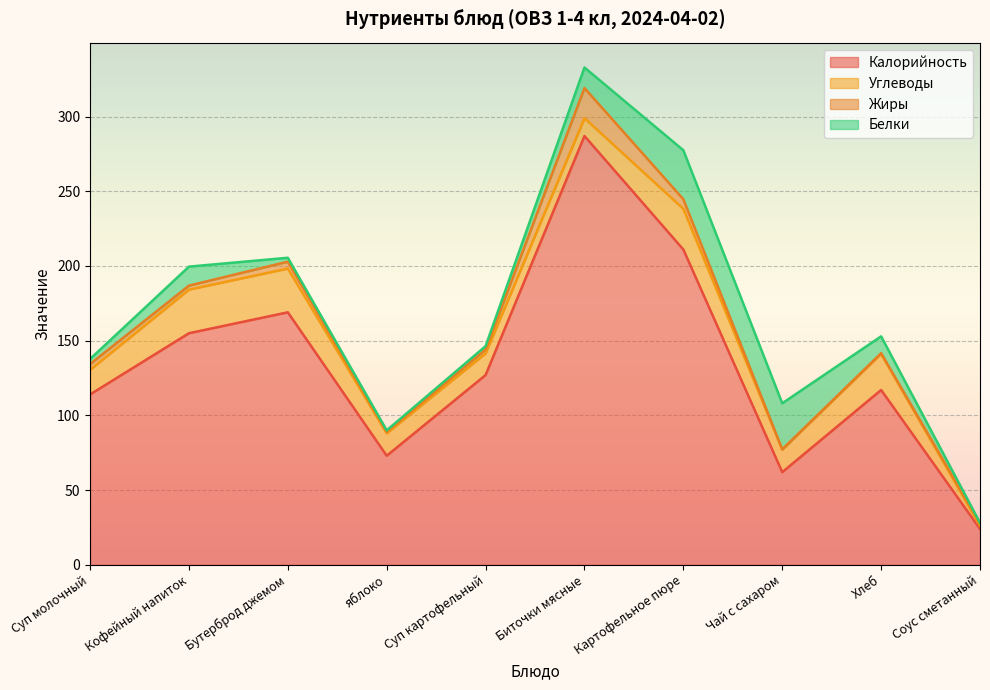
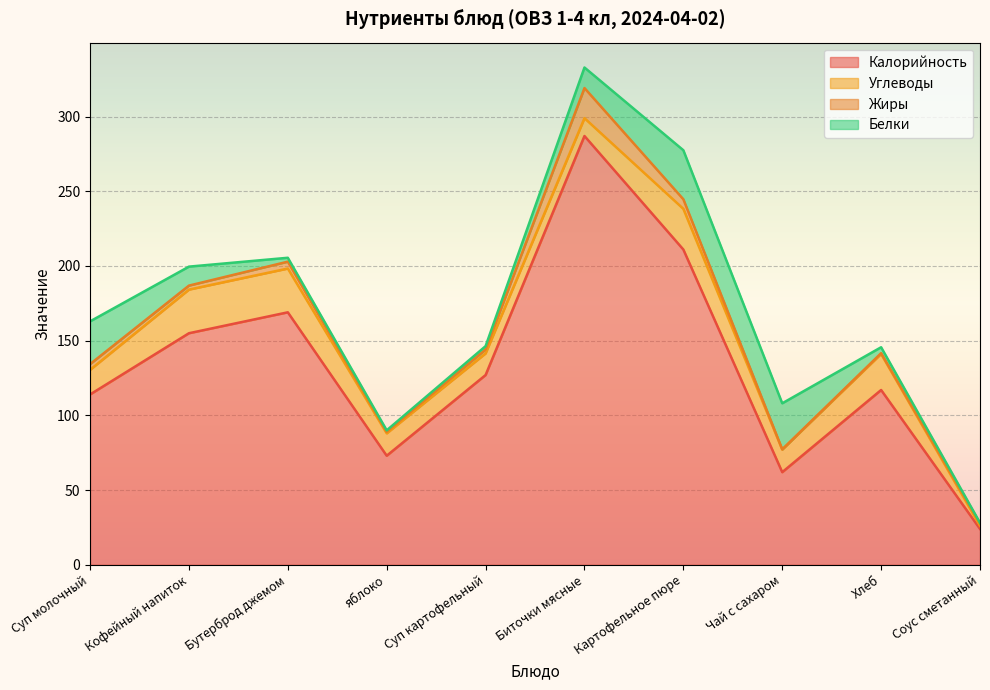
Белки, Суп молочный: 3 -> 29
Белки, Хлеб: 11 -> 4
